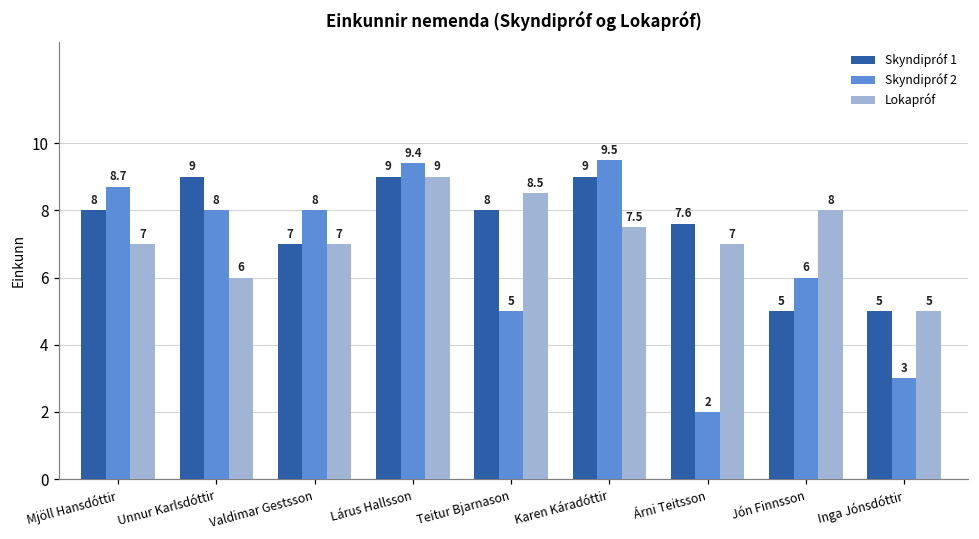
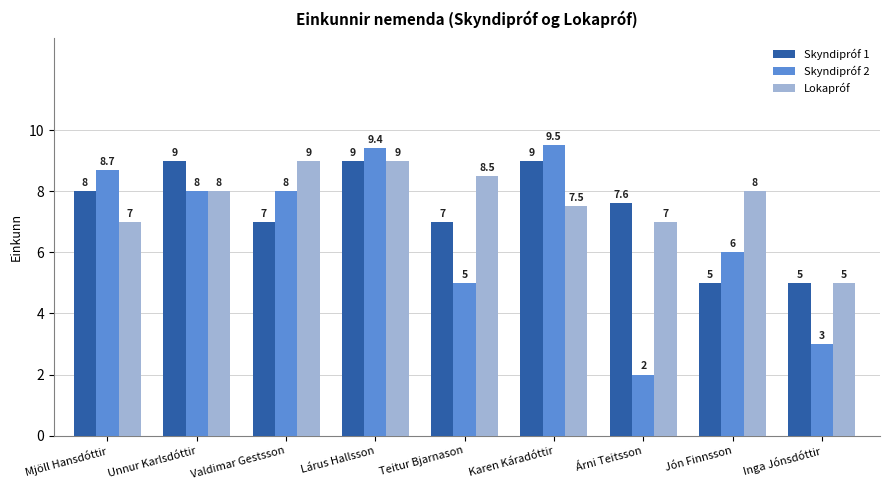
Lokapróf, Unnur Karlsdóttir: 6 -> 8
Lokapróf, Valdimar Gestsson: 7 -> 9
Skyndipróf 1, Teitur Bjarnason: 8 -> 7
